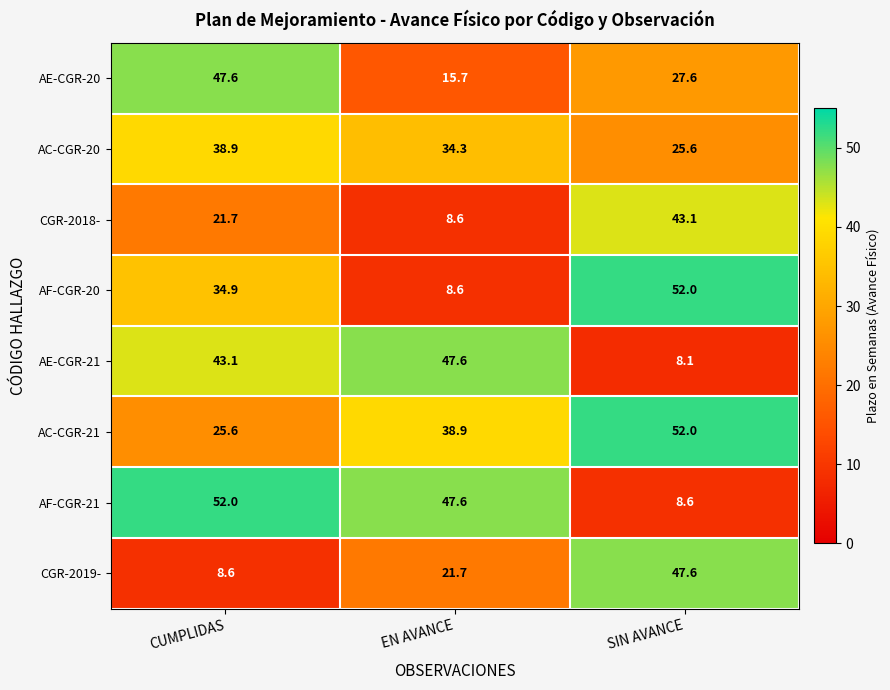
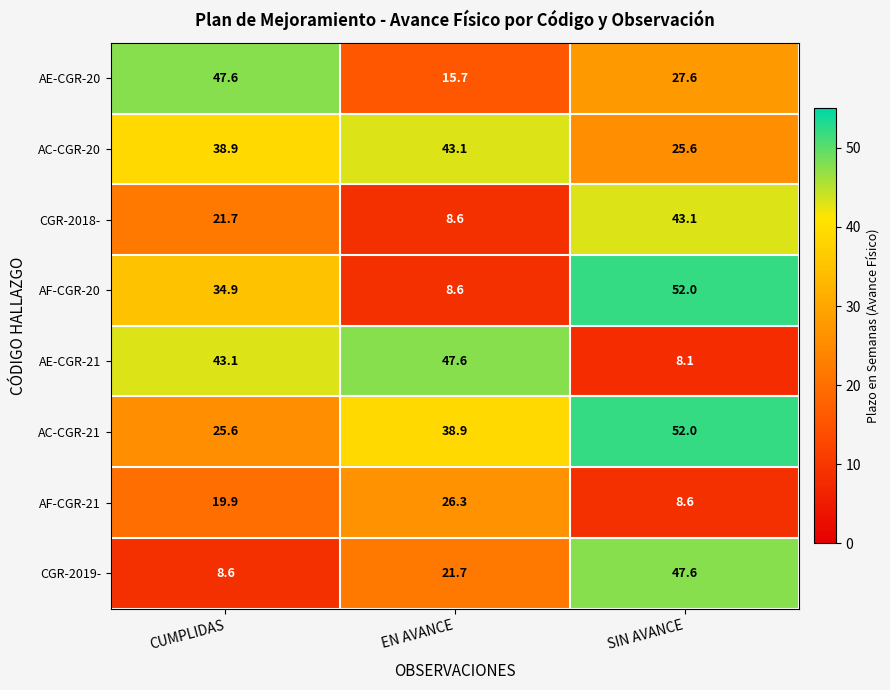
AC-CGR-20, EN AVANCE: 34.3 -> 43.1
AF-CGR-21, CUMPLIDAS: 52.0 -> 19.9
AF-CGR-21, EN AVANCE: 47.6 -> 26.3
